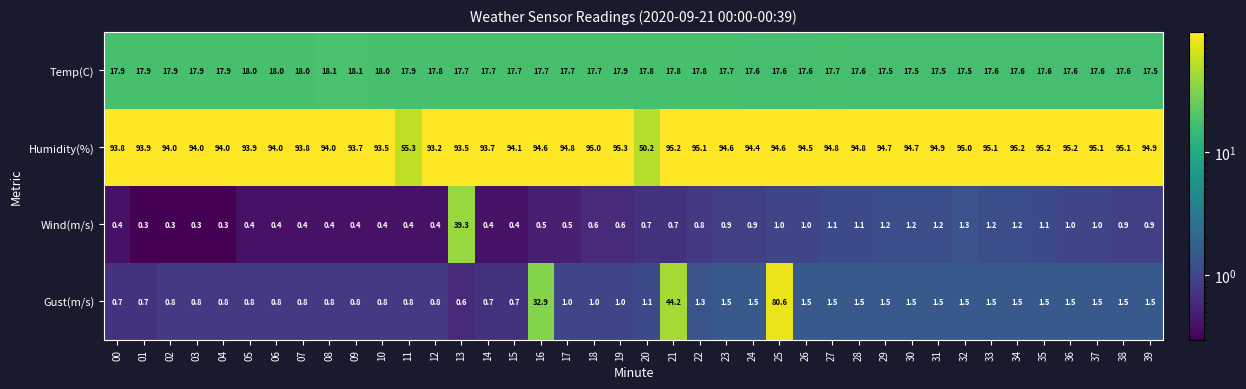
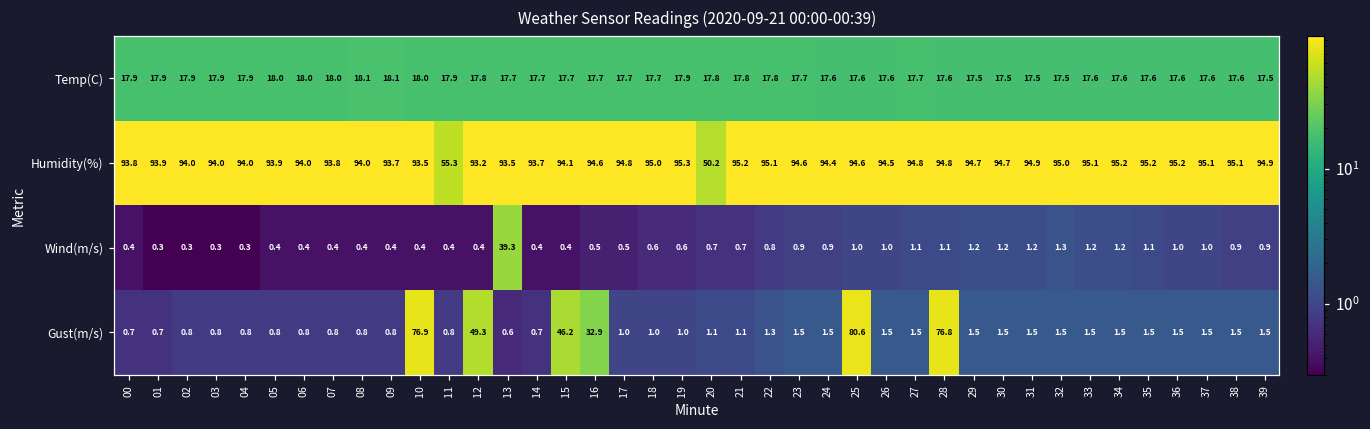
Gust(m/s), 10: 0.8 -> 76.9
Gust(m/s), 12: 0.8 -> 49.3
Gust(m/s), 15: 0.7 -> 46.2
Gust(m/s), 21: 44.2 -> 1.1
Gust(m/s), 28: 1.5 -> 76.8
